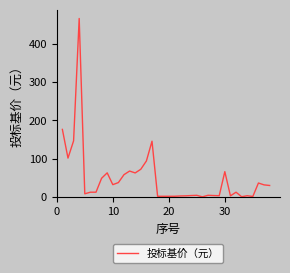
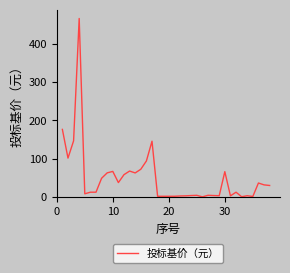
10: 30 -> 70
